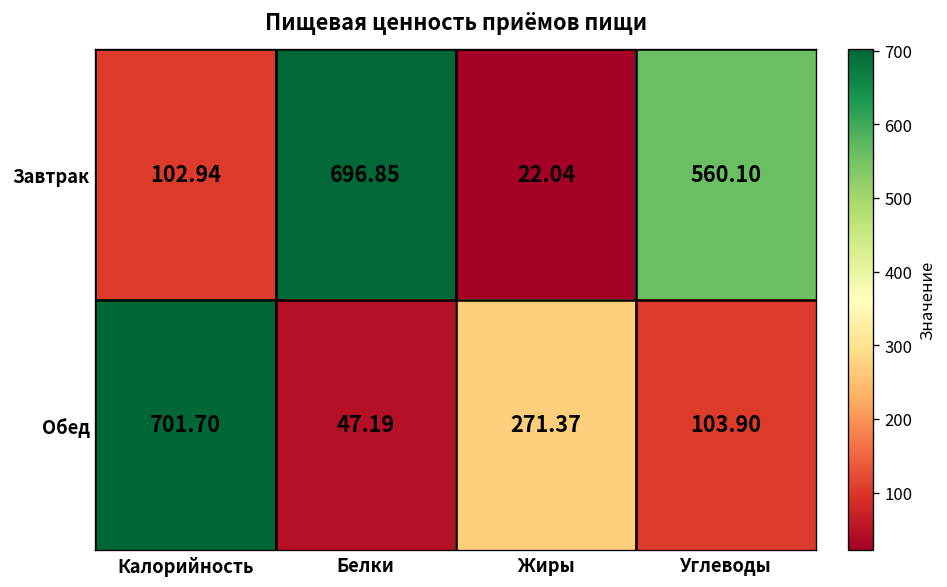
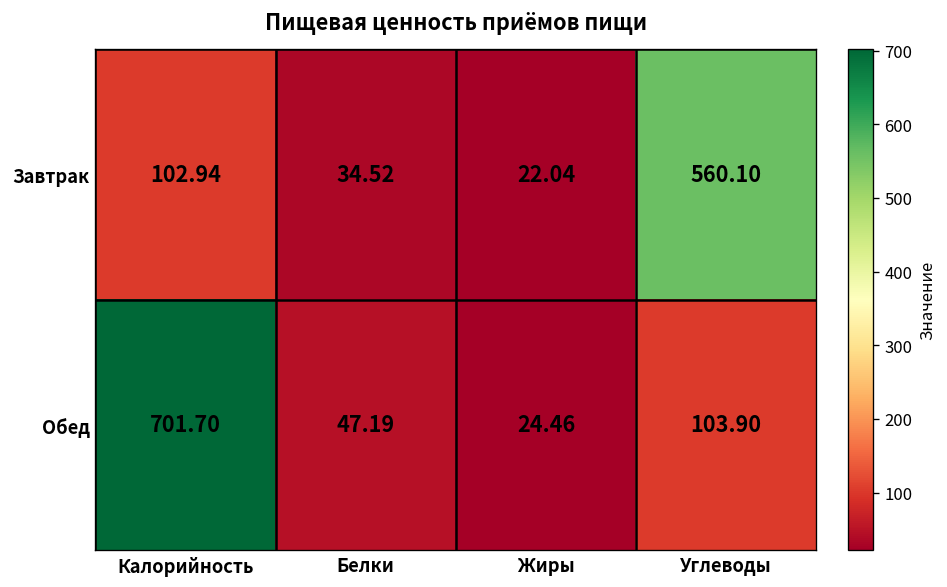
Завтрак, Белки: 696.85 -> 34.52
Обед, Жиры: 271.37 -> 24.46
